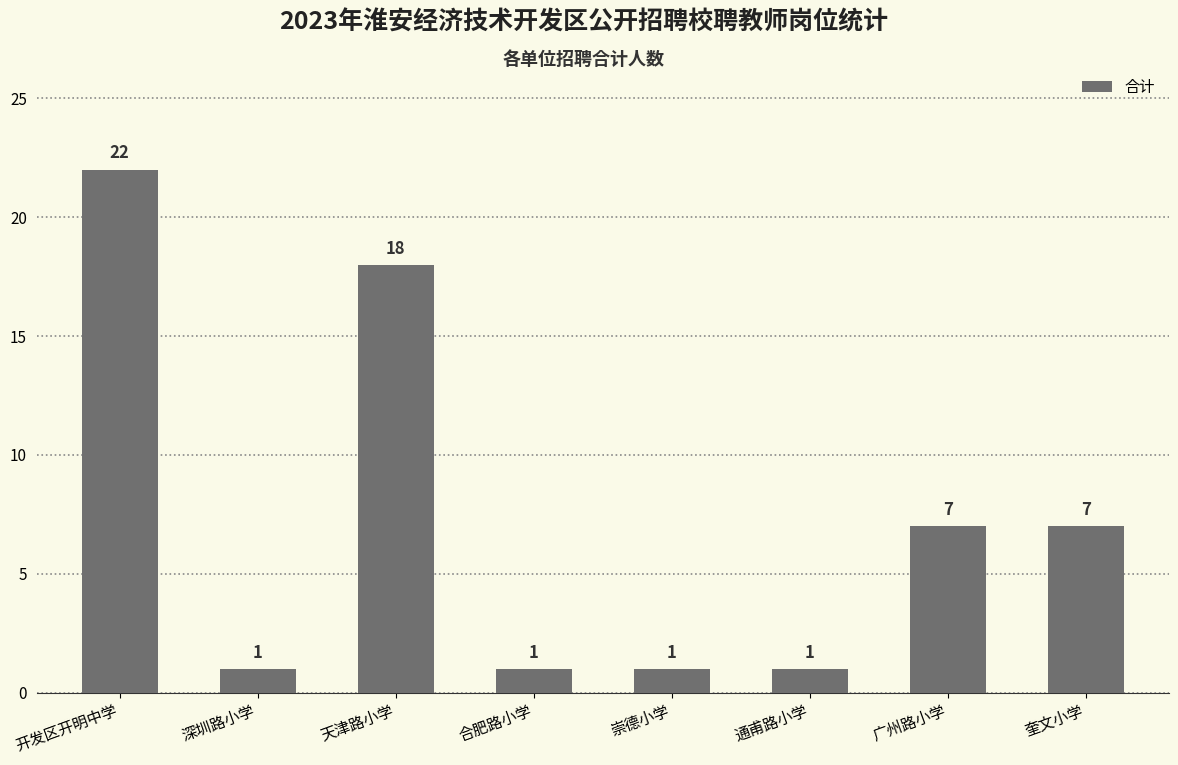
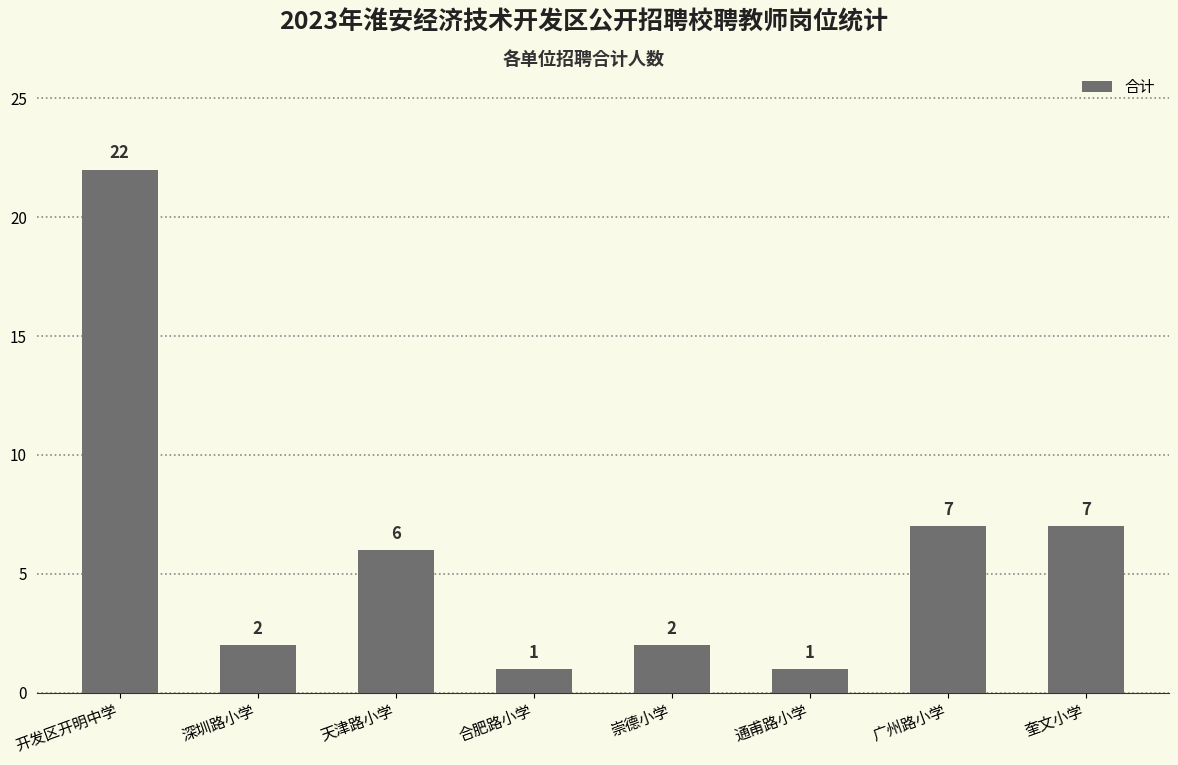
深圳路小学: 1 -> 2
天津路小学: 18 -> 6
崇德小学: 1 -> 2
